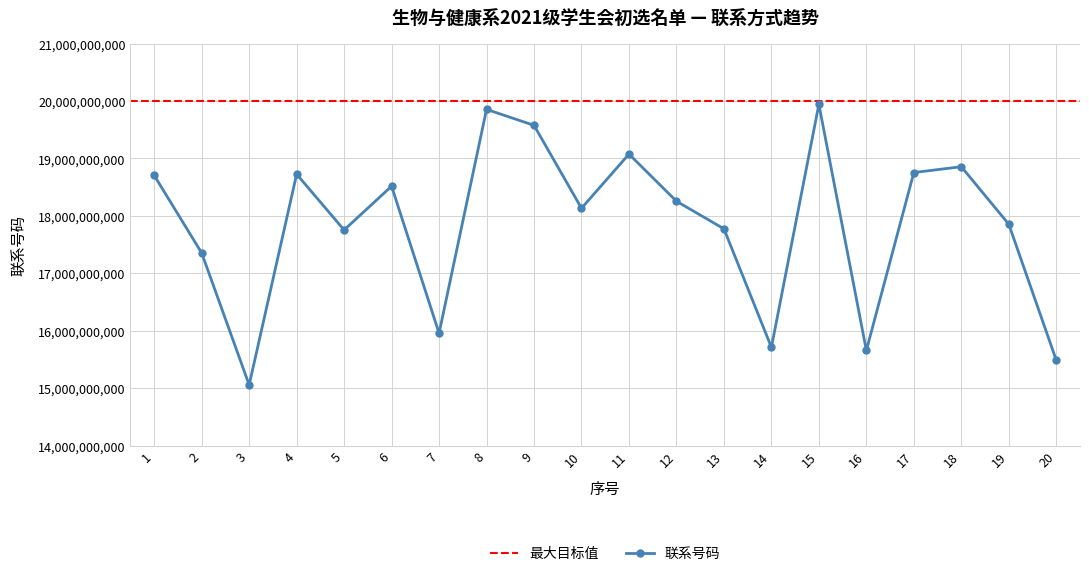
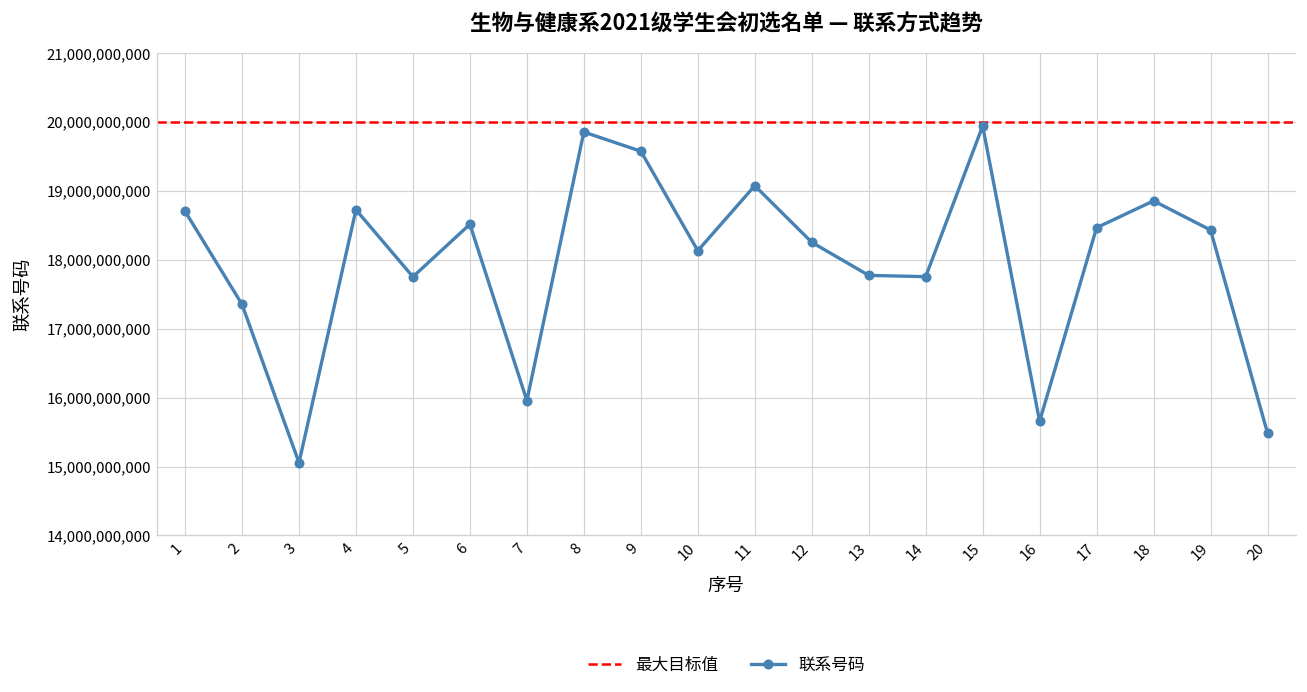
14: 15,700,000,000 -> 17,800,000,000
17: 18,800,000,000 -> 18,500,000,000
19: 17,900,000,000 -> 18,400,000,000
